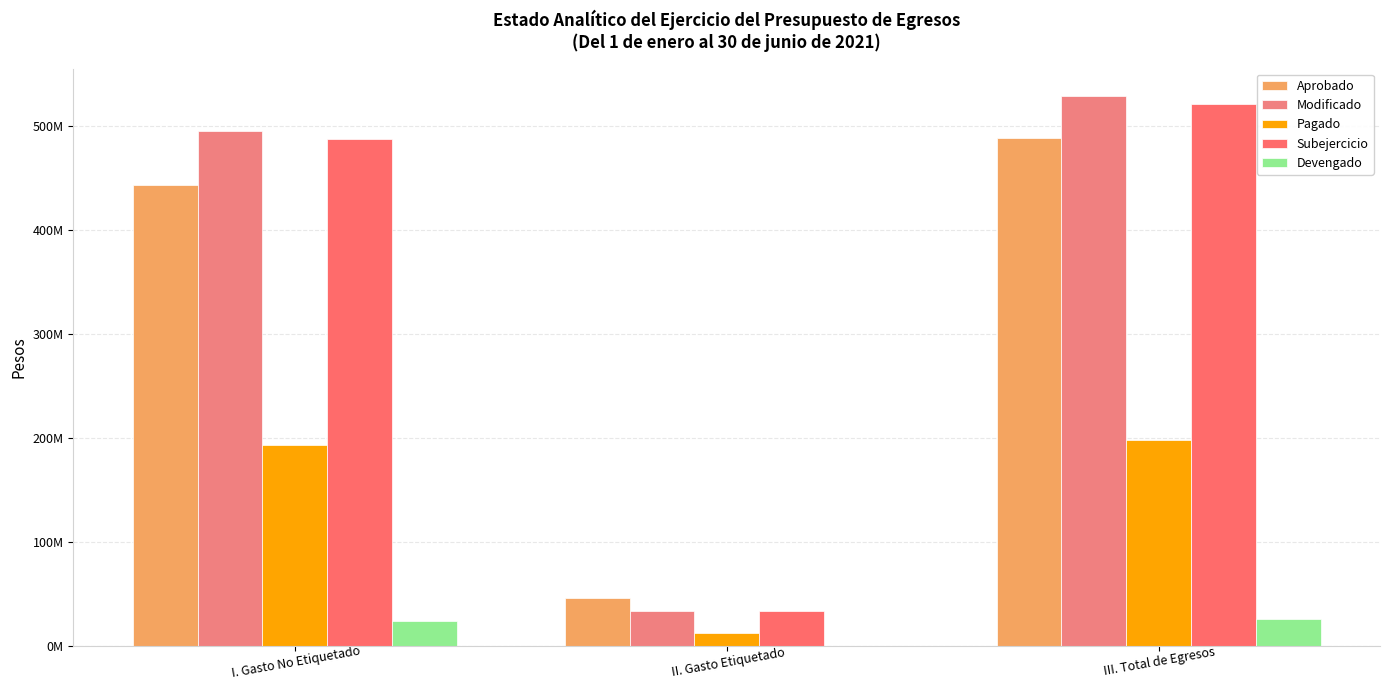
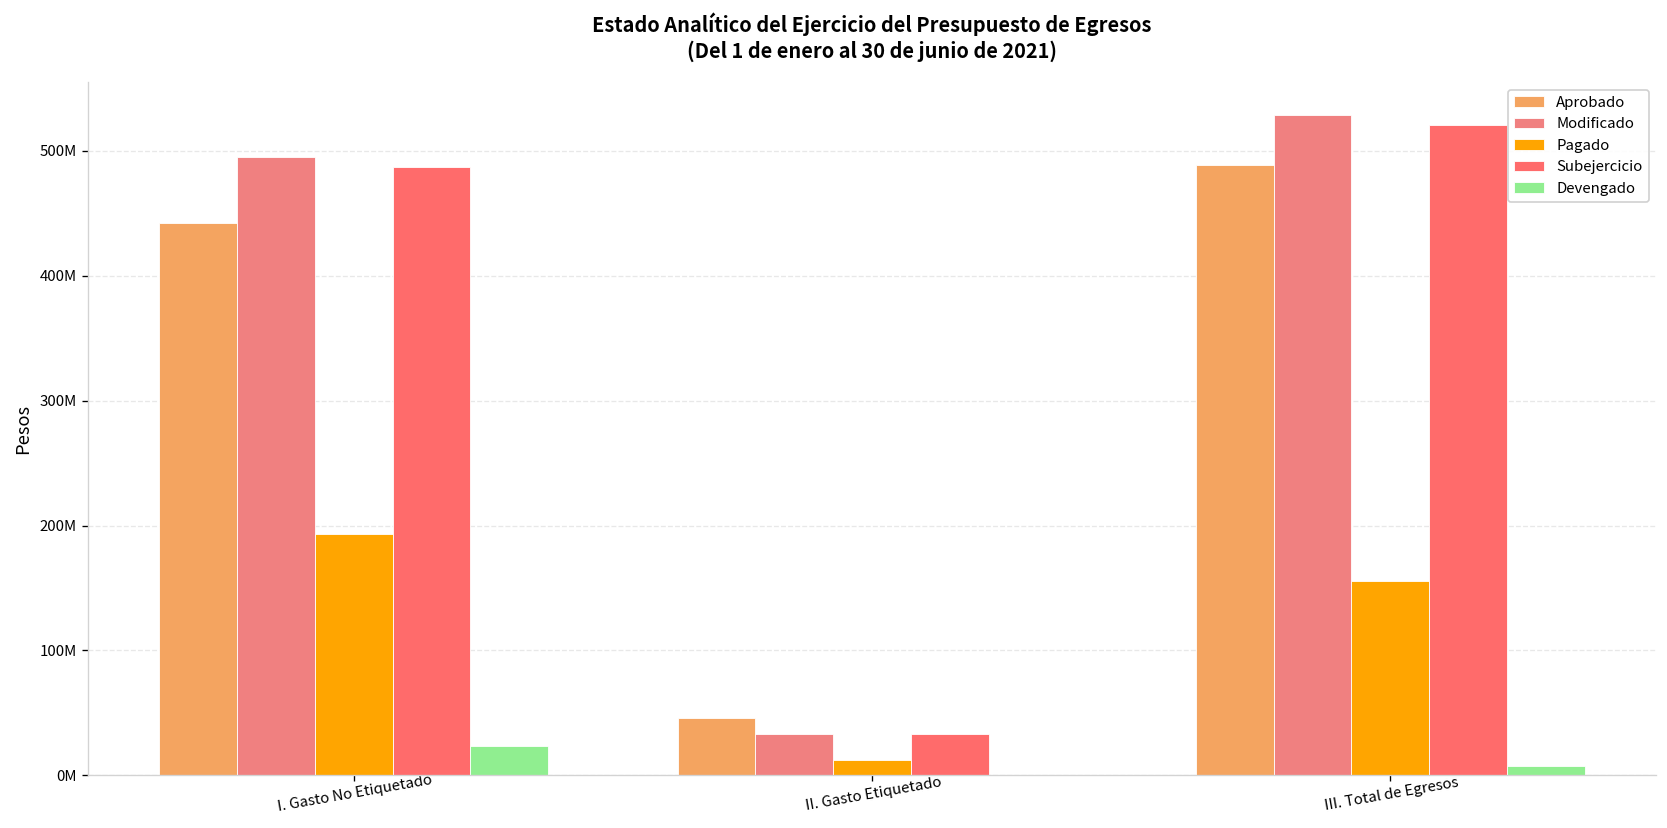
Pagado, III. Total de Egresos: 198000000 -> 155000000
Devengado, III. Total de Egresos: 26000000 -> 8000000
